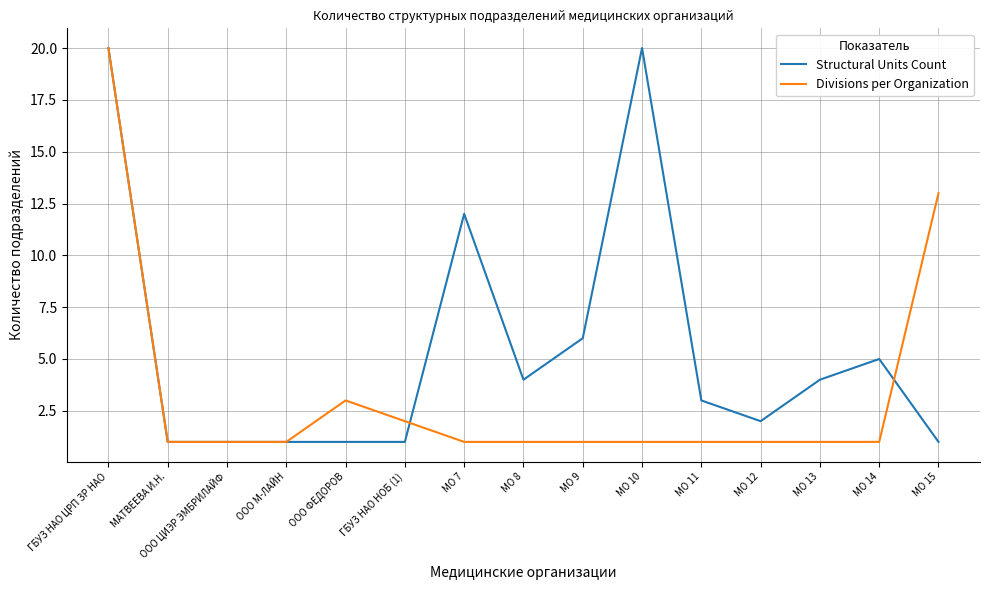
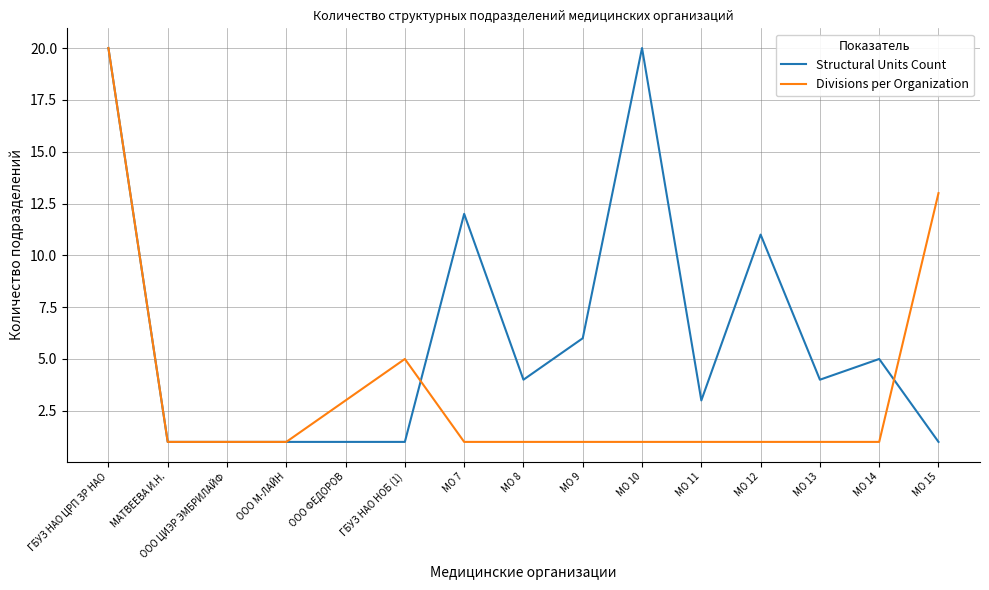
Divisions per Organization, ГБУЗ НАО НОБ (1): 2 -> 5
Structural Units Count, МО 12: 2 -> 11
